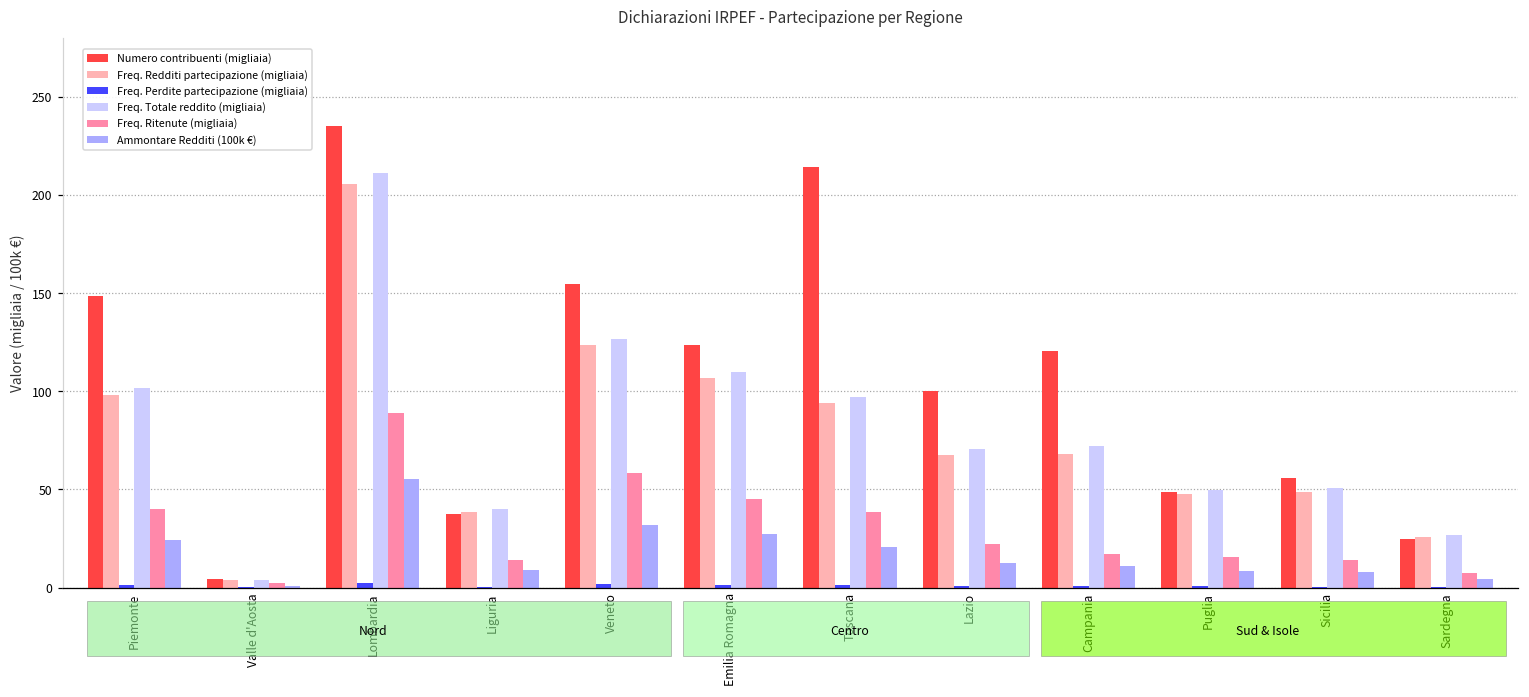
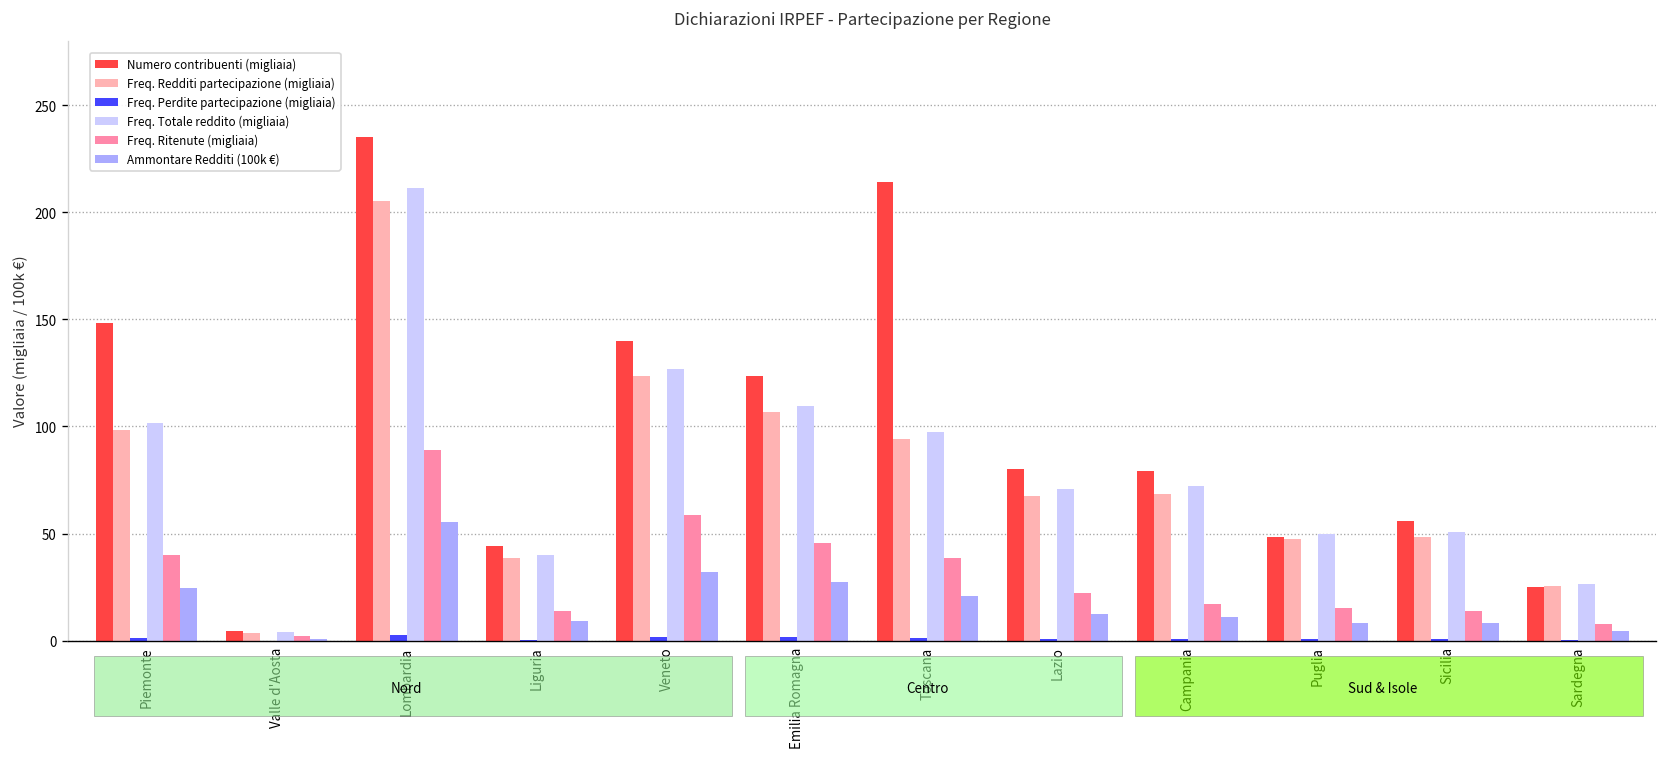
Numero contribuenti (migliaia), Liguria: 37 -> 44
Numero contribuenti (migliaia), Veneto: 155 -> 140
Numero contribuenti (migliaia), Lazio: 100 -> 80
Numero contribuenti (migliaia), Campania: 120 -> 79
